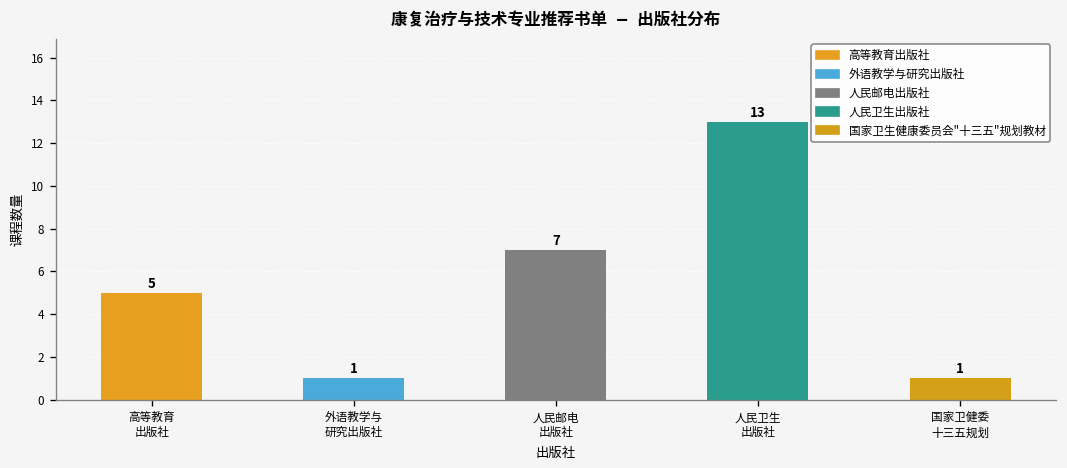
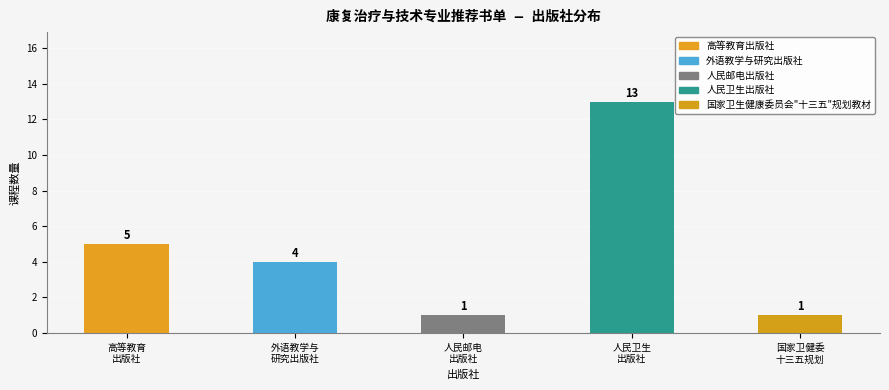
外语教学与 研究出版社: 1 -> 4
人民邮电 出版社: 7 -> 1
